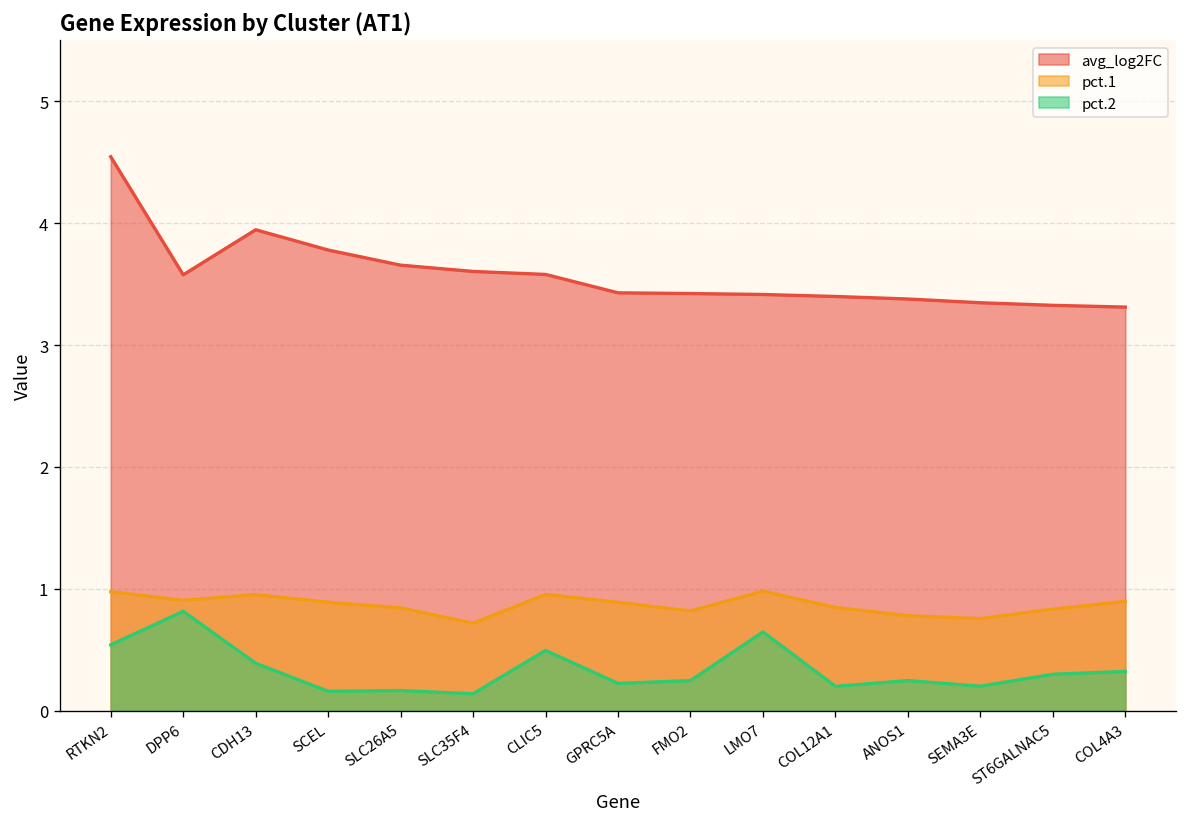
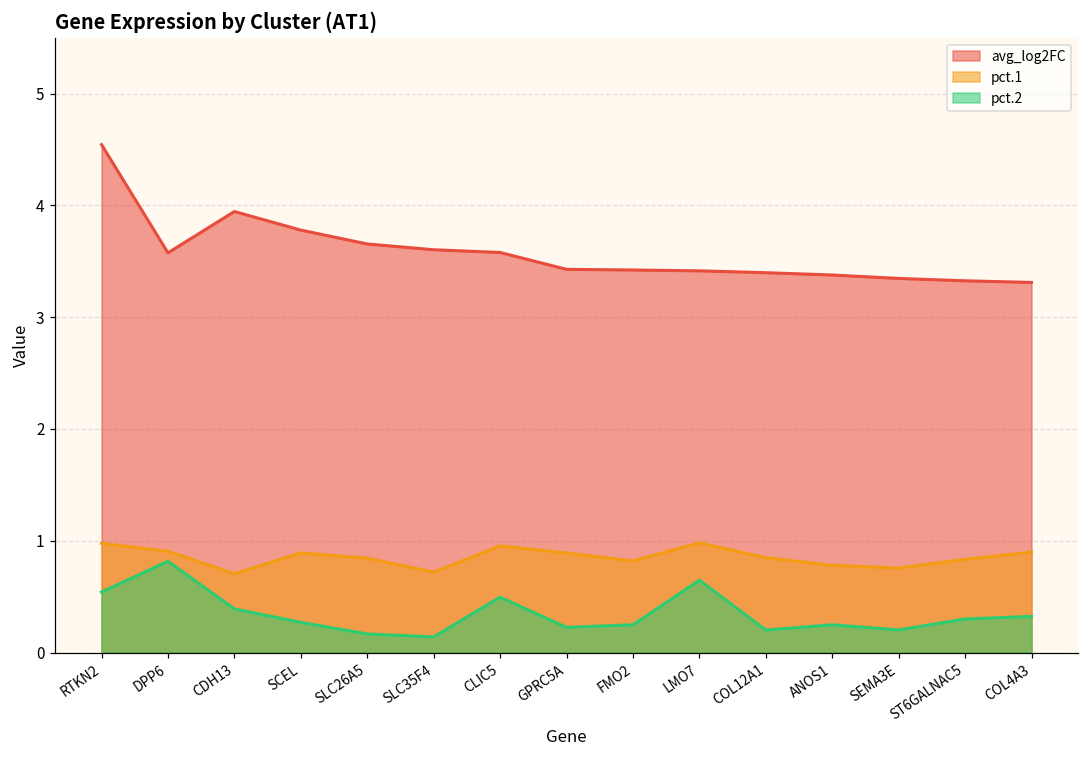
pct.1, CDH13: 0.95 -> 0.70
pct.2, SCEL: 0.16 -> 0.27
